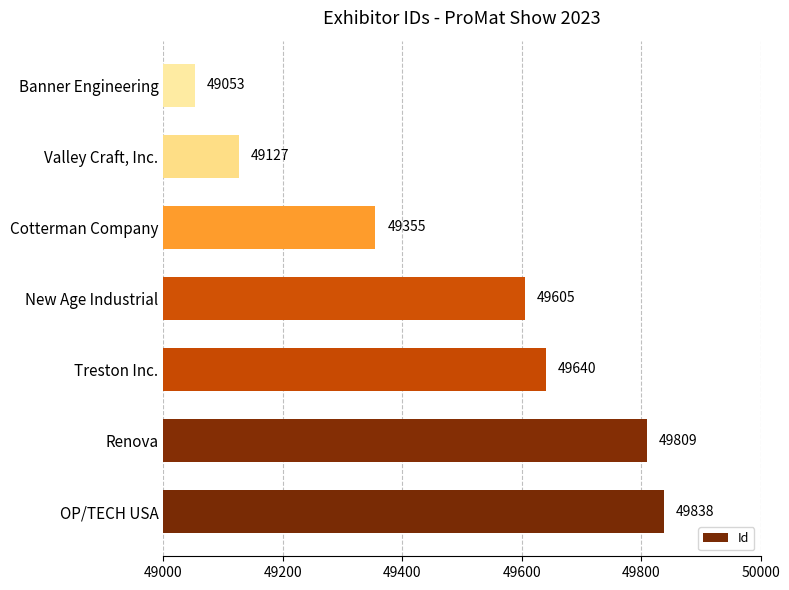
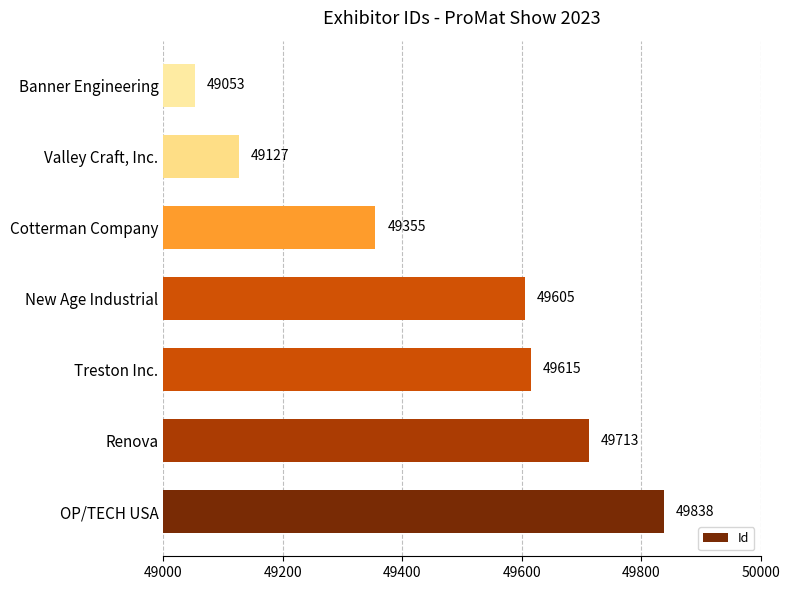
Treston Inc.: 49640 -> 49615
Renova: 49809 -> 49713
